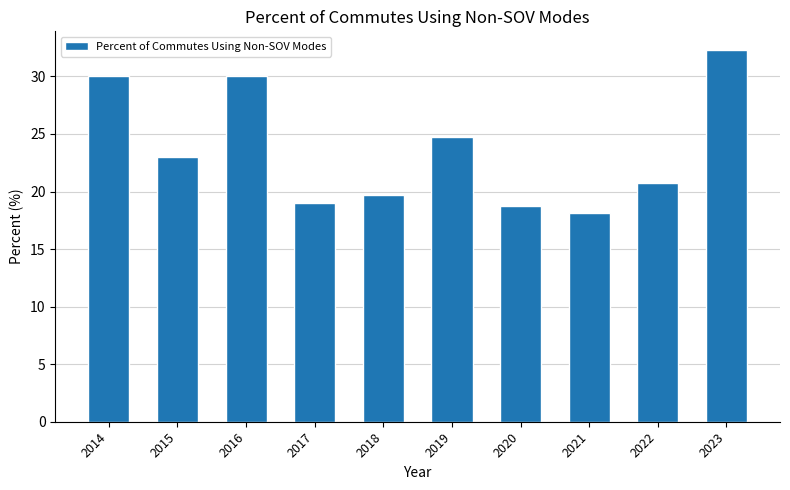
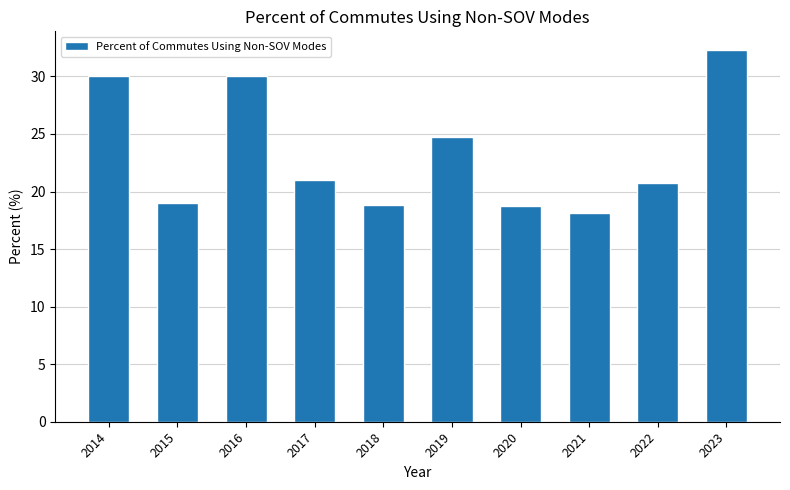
2015: 23.0 -> 19.0
2017: 19.0 -> 21.0
2018: 19.7 -> 18.8
